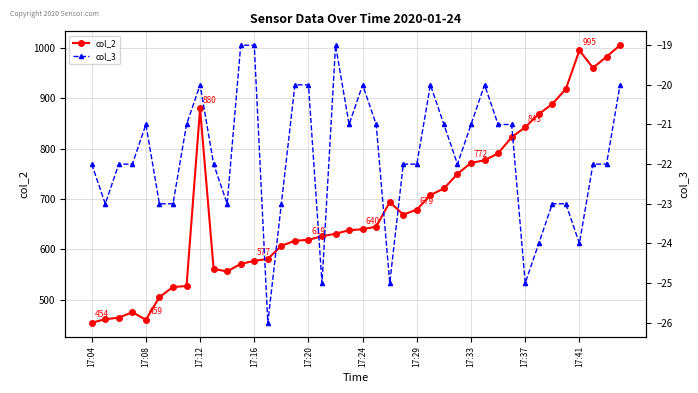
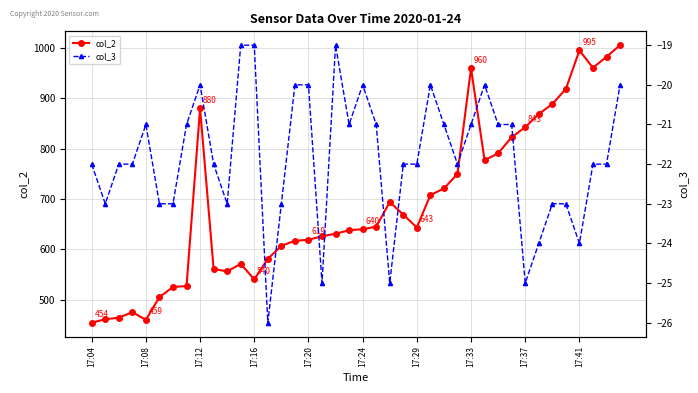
col_2, 17:16: 577 -> 540
col_2, 17:29: 679 -> 643
col_2, 17:33: 772 -> 960
